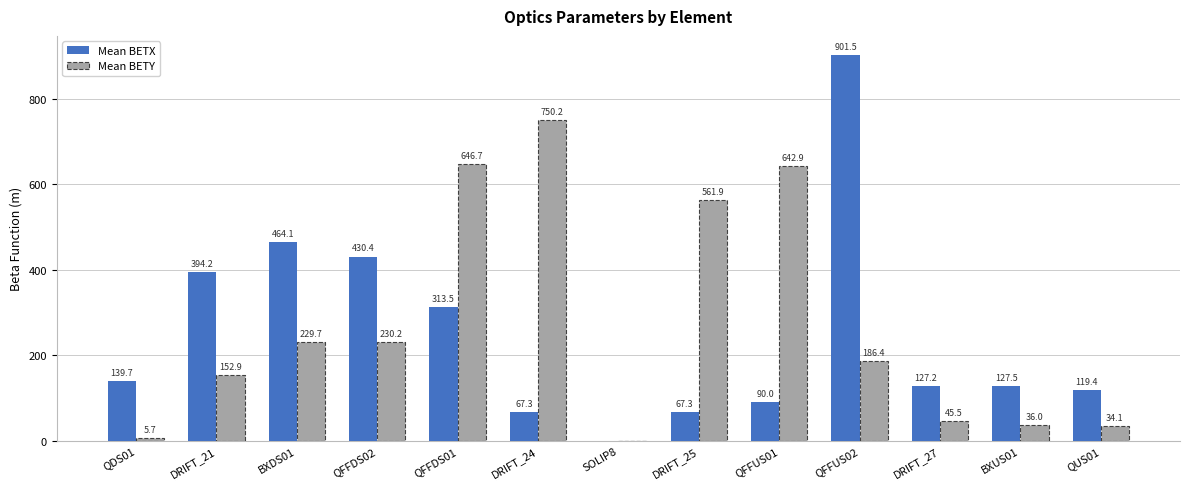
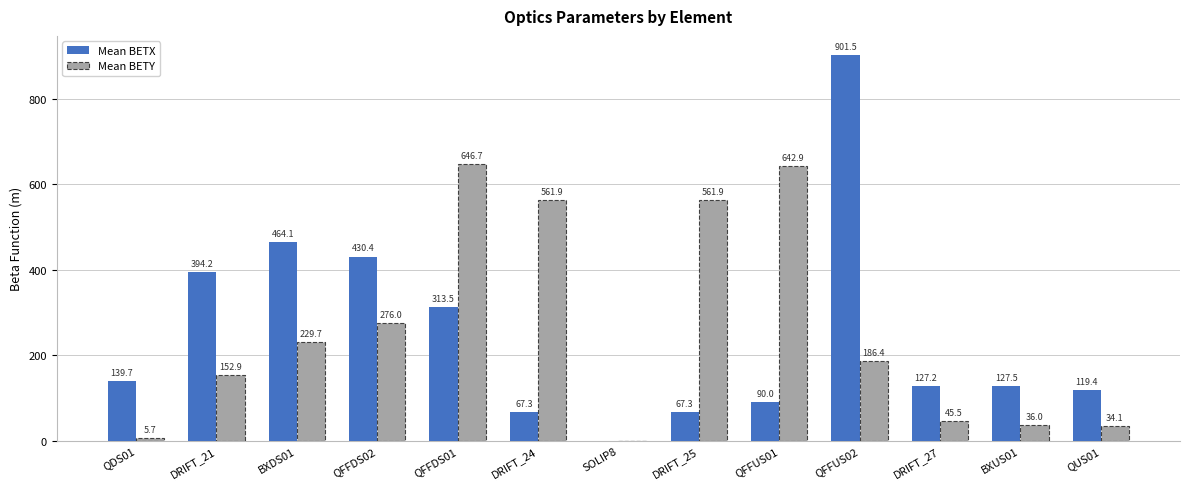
Mean BETY, QFFDS02: 230.2 -> 276.0
Mean BETY, DRIFT_24: 750.2 -> 561.9
